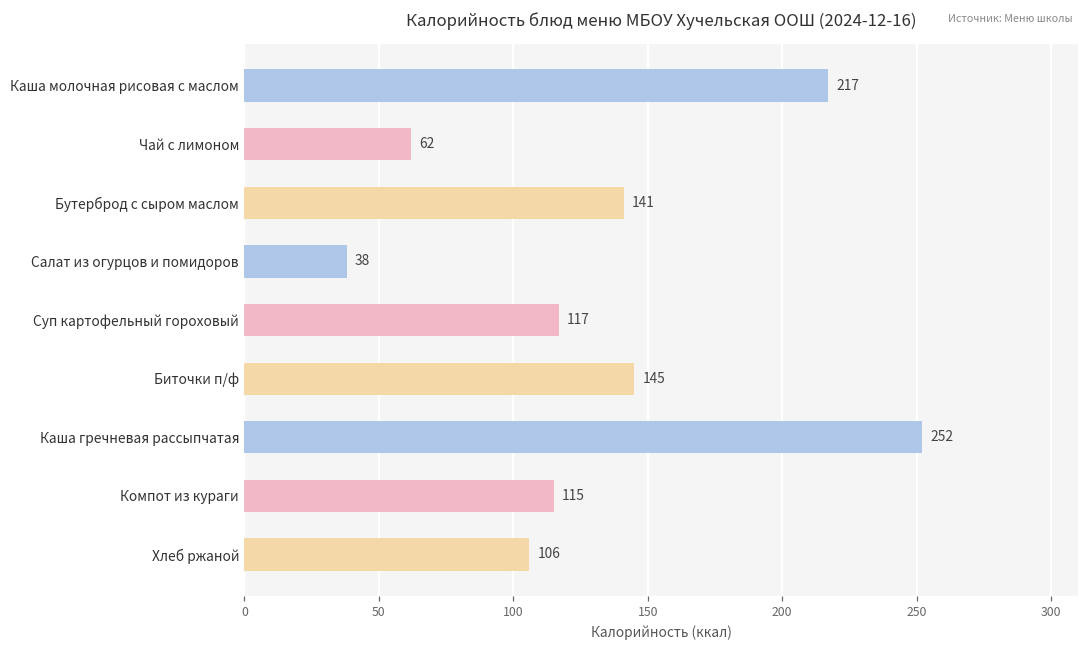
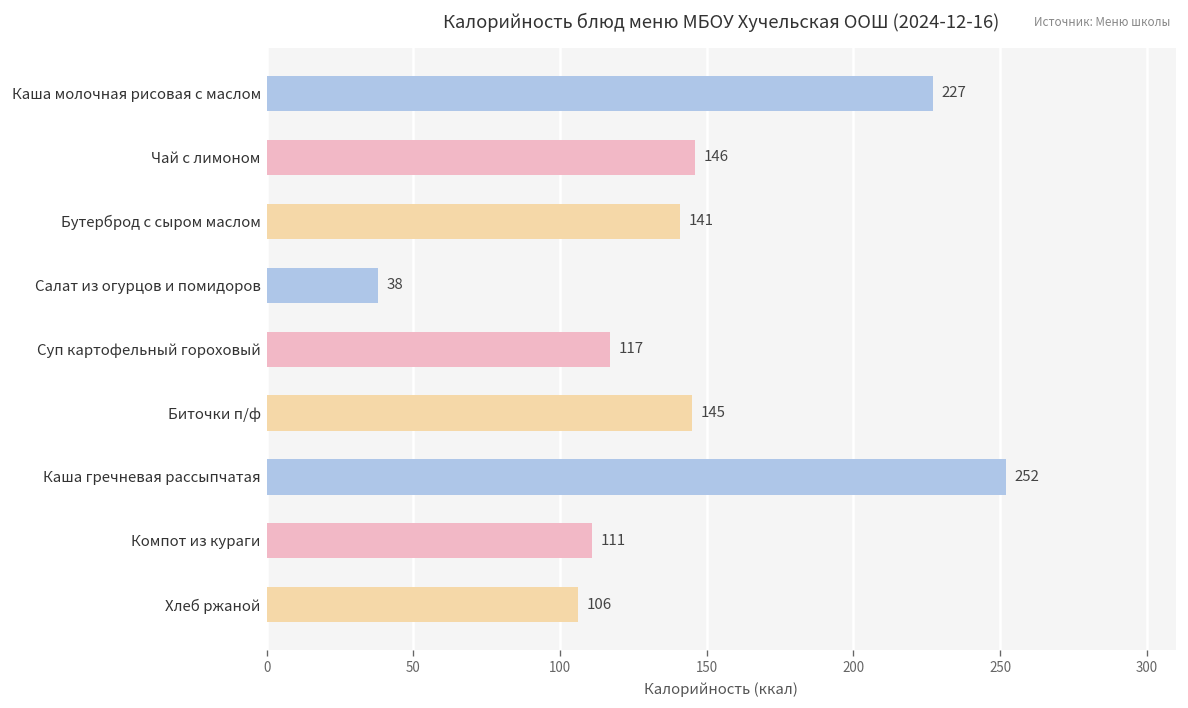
Каша молочная рисовая с маслом: 217 -> 227
Чай с лимоном: 62 -> 146
Компот из кураги: 115 -> 111
